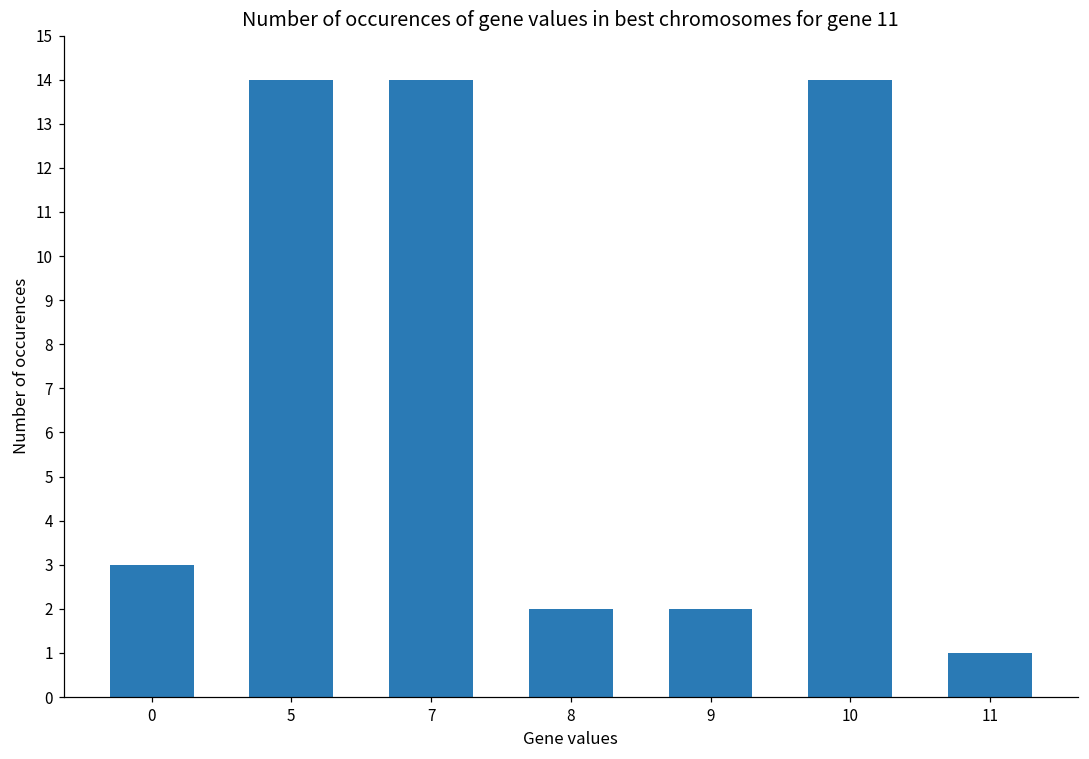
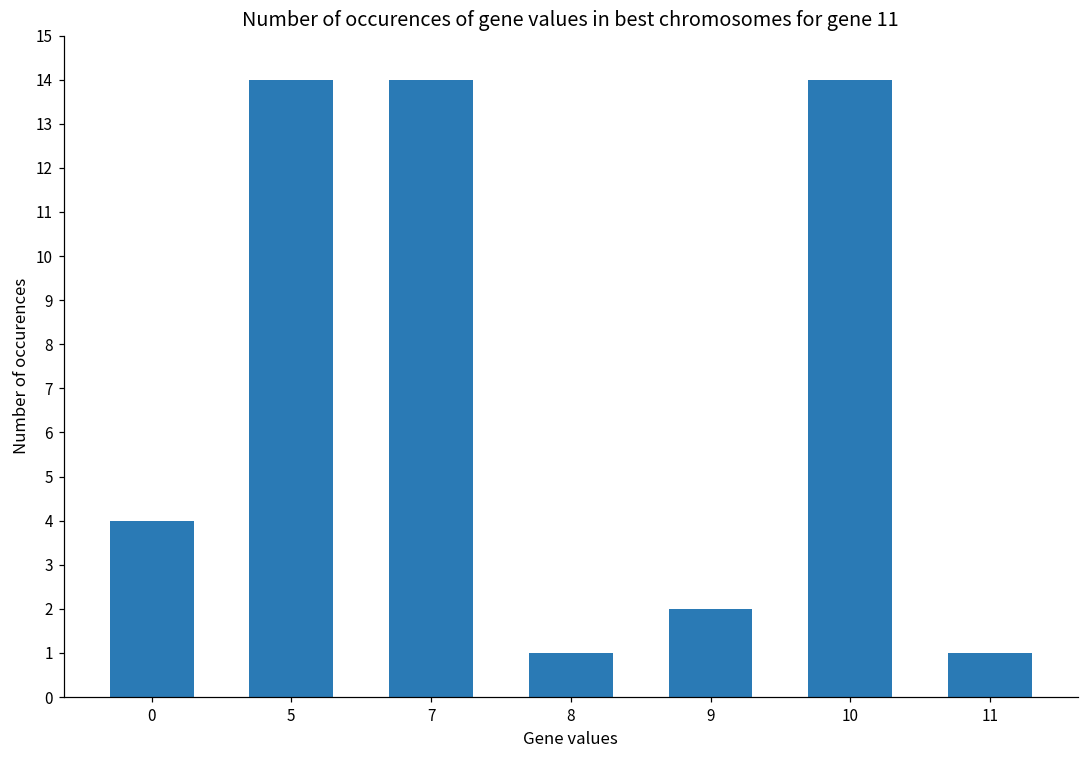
0: 3 -> 4
8: 2 -> 1
